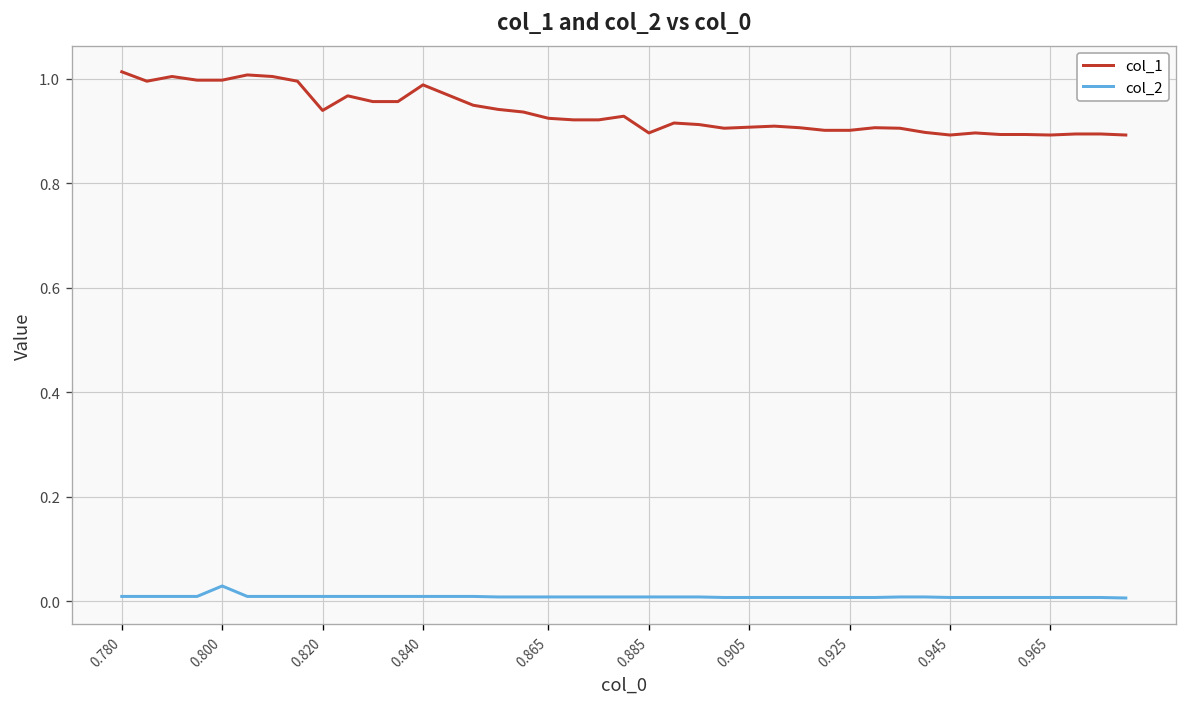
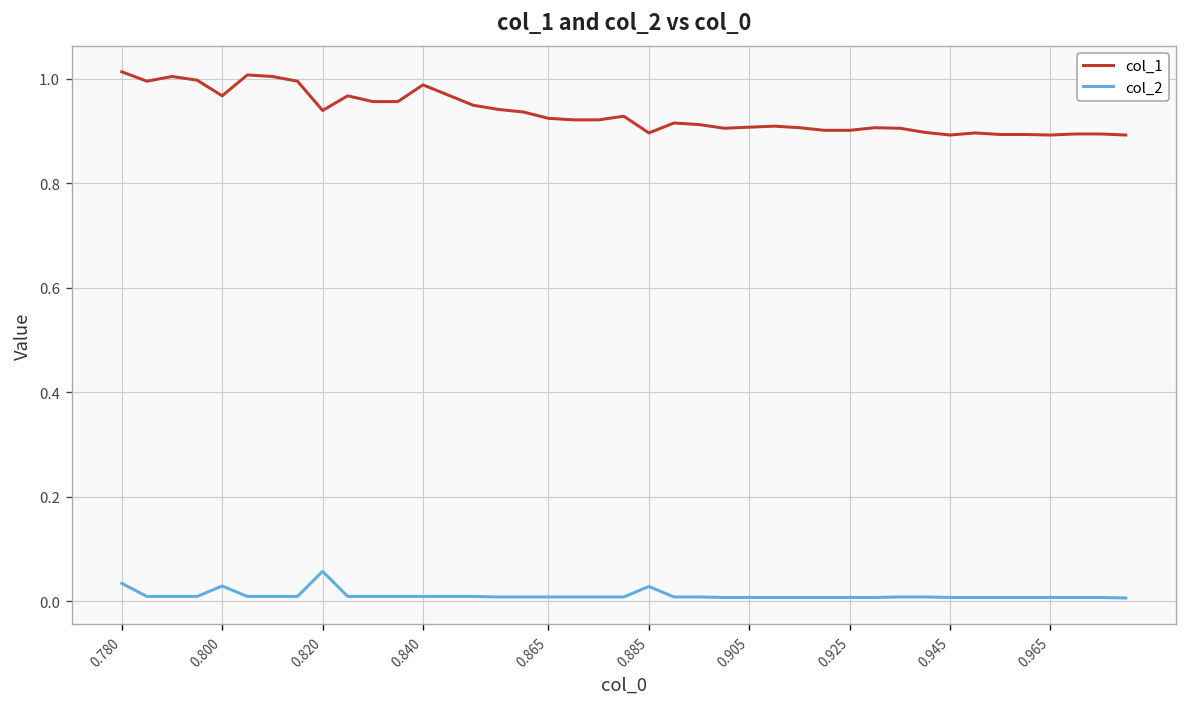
col_2, 0.780: 0.01 -> 0.03
col_1, 0.800: 1.00 -> 0.97
col_2, 0.820: 0.01 -> 0.06
col_2, 0.885: 0.01 -> 0.03
